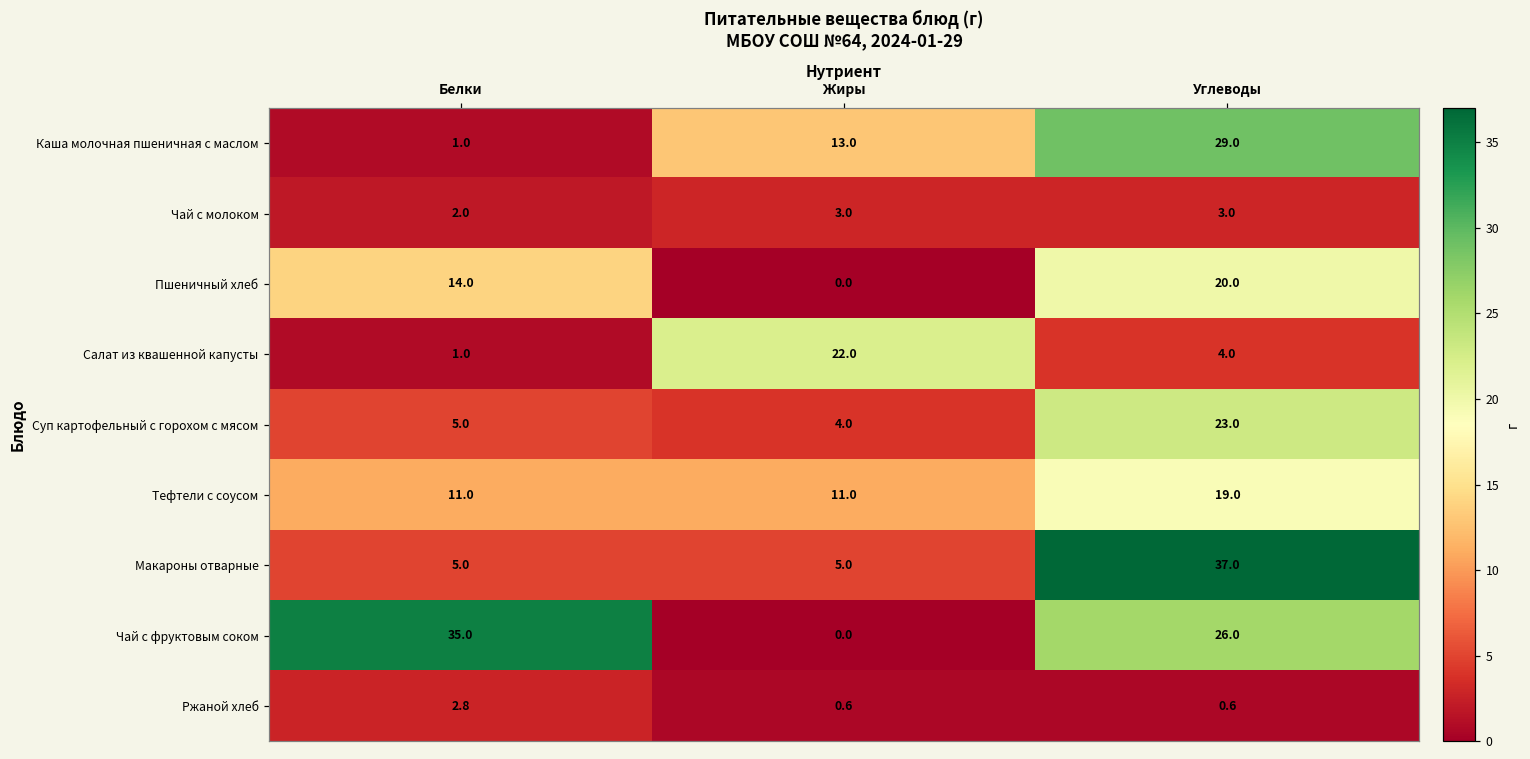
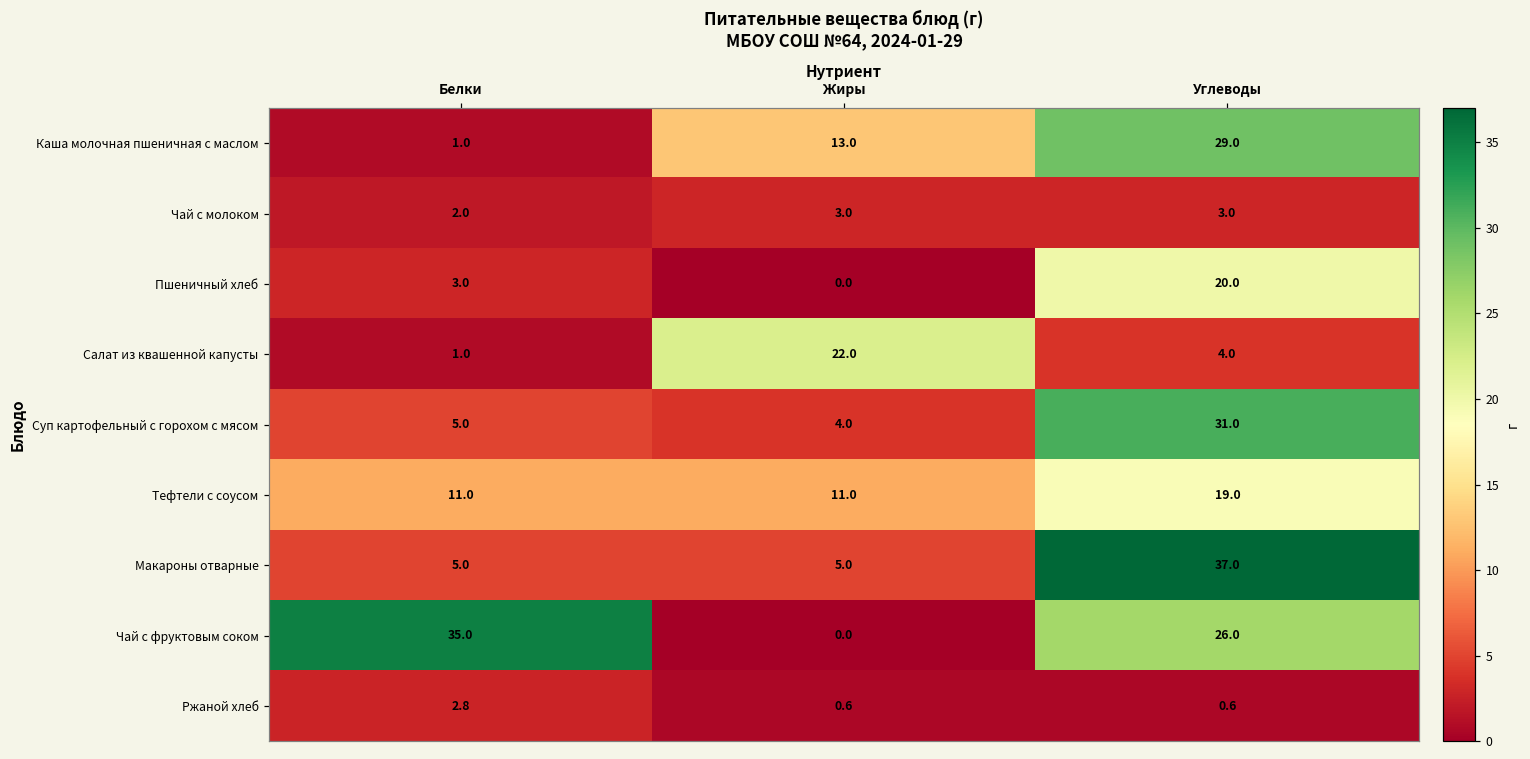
Пшеничный хлеб, Белки: 14.0 -> 3.0
Суп картофельный с горохом с мясом, Углеводы: 23.0 -> 31.0
